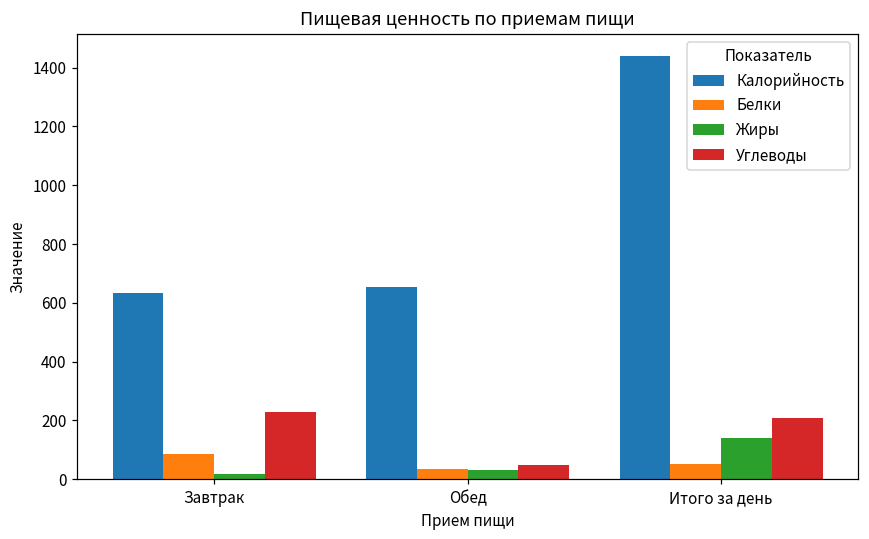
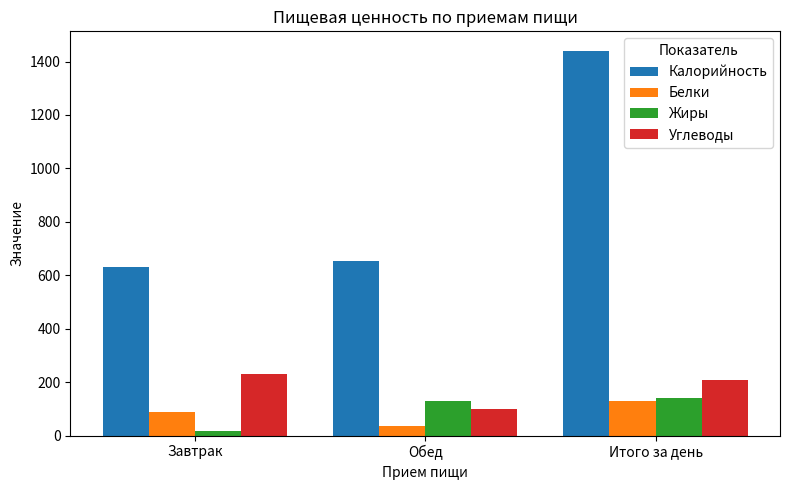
Жиры, Обед: 30 -> 130
Углеводы, Обед: 50 -> 100
Белки, Итого за день: 50 -> 130
